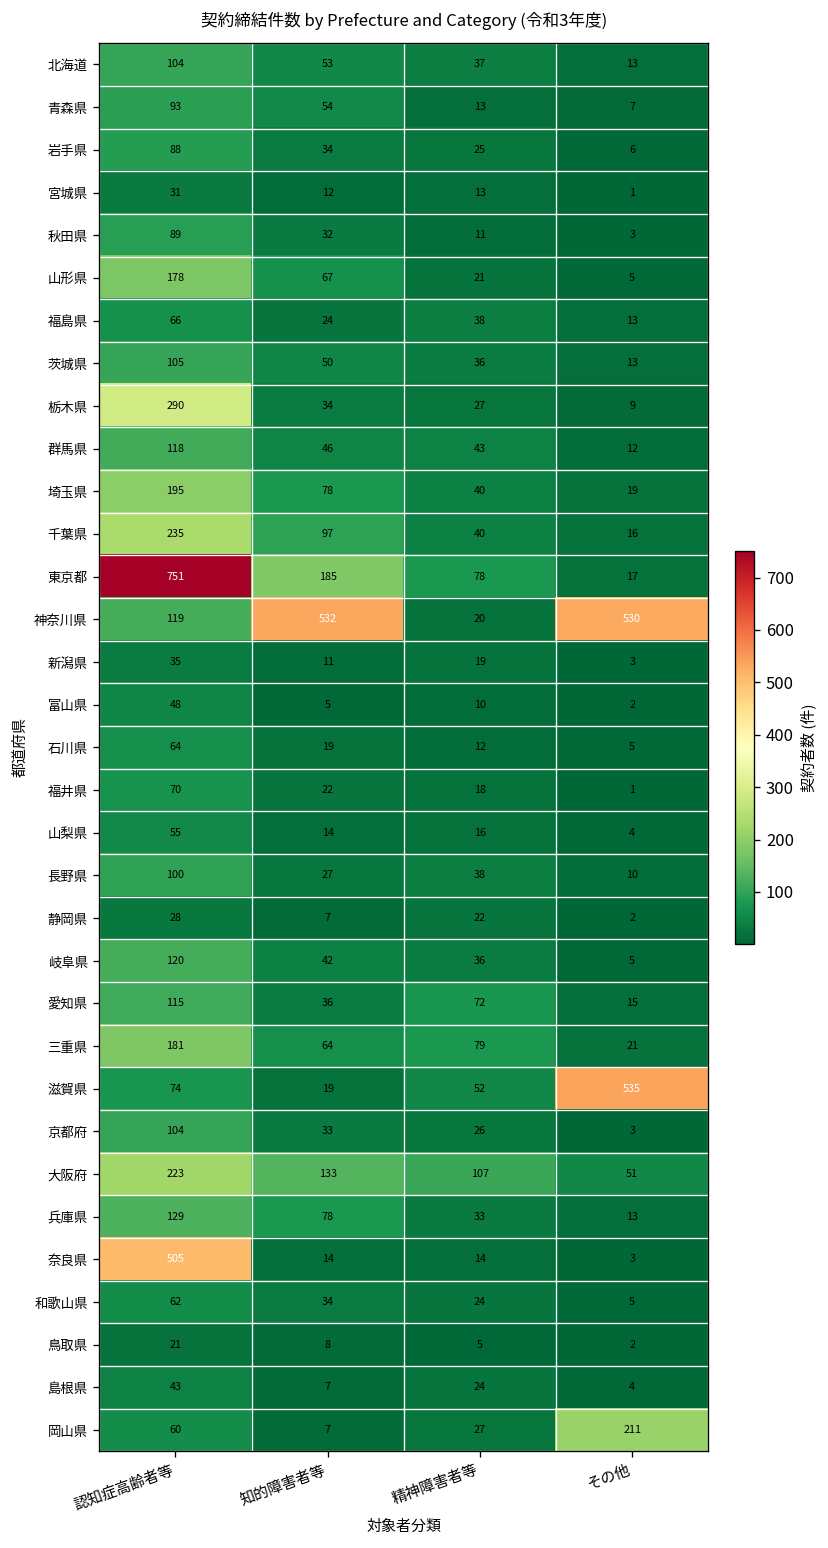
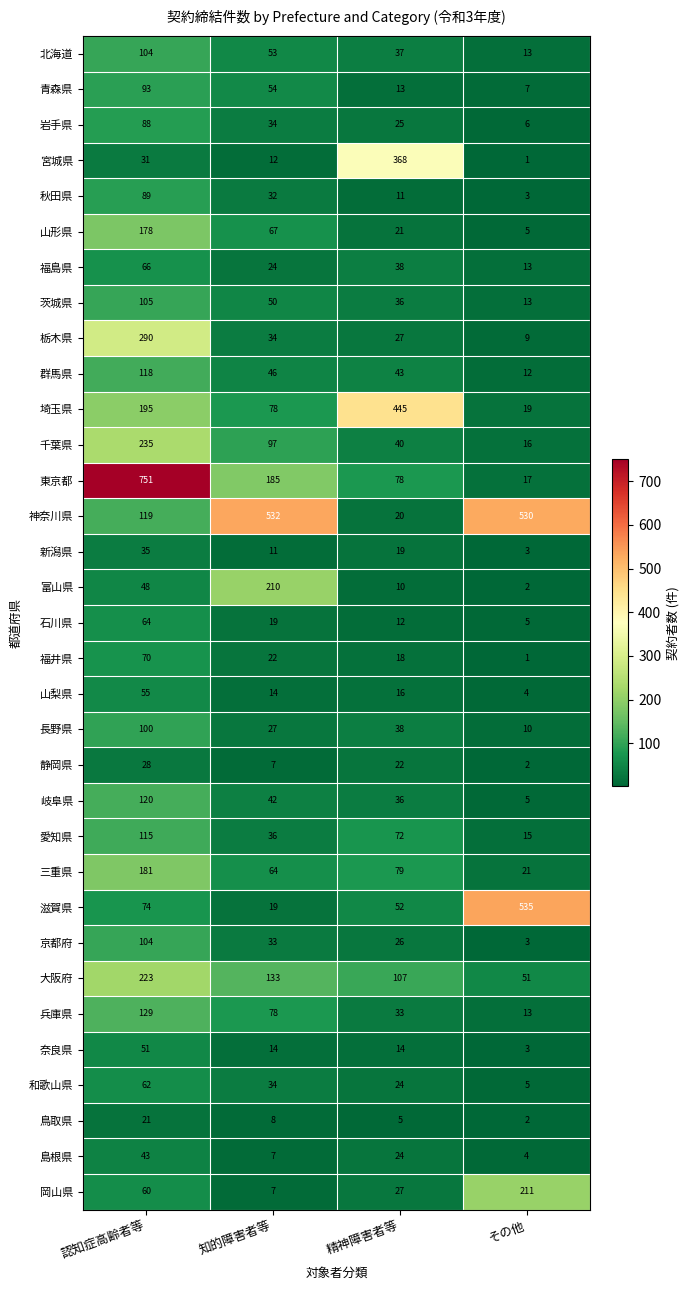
宮城県, 精神障害者等: 13 -> 368
埼玉県, 精神障害者等: 40 -> 445
富山県, 知的障害者等: 5 -> 210
奈良県, 認知症高齢者等: 505 -> 51
